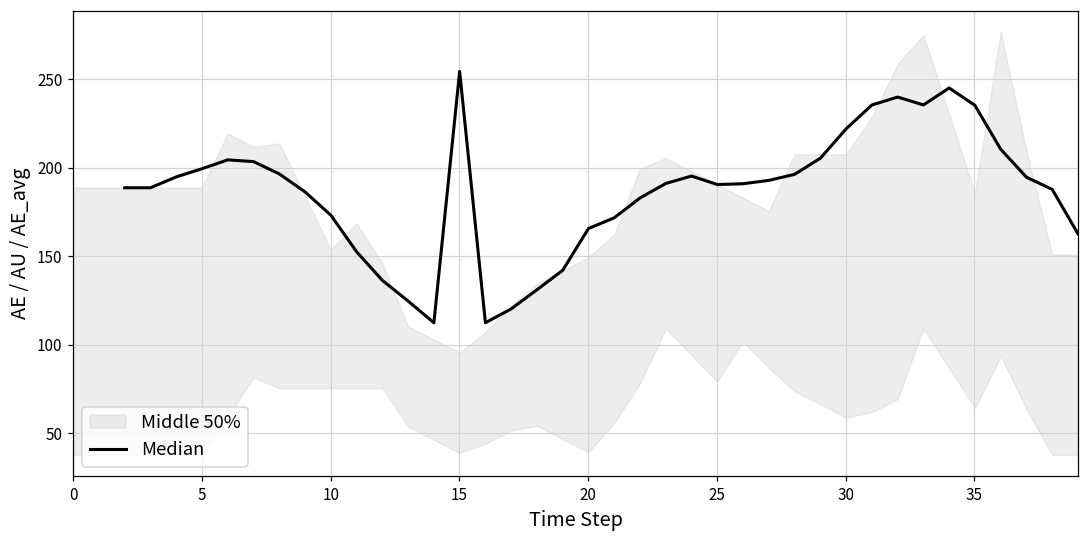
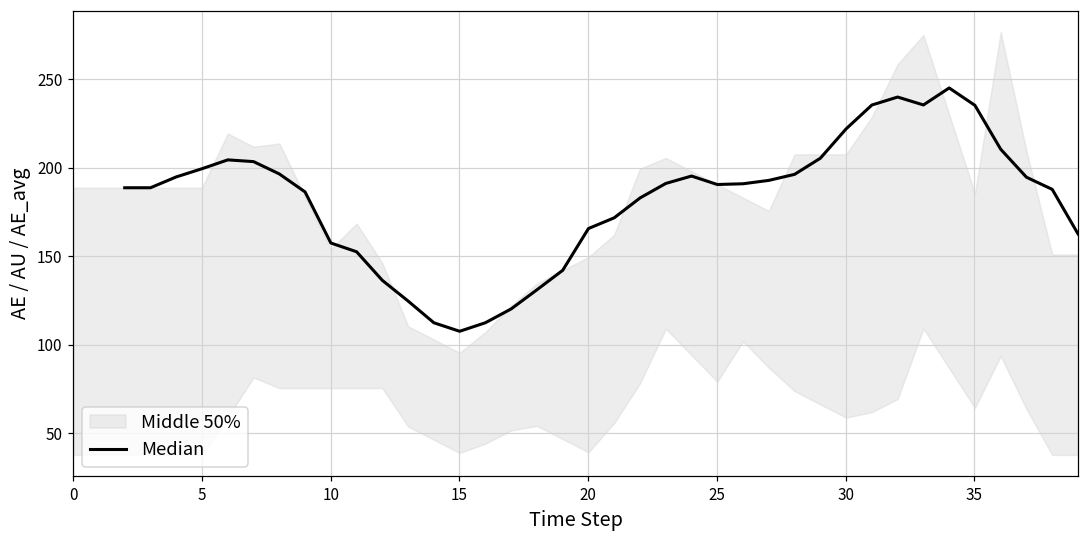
Median, 10: 173 -> 157
Median, 15: 254 -> 108
